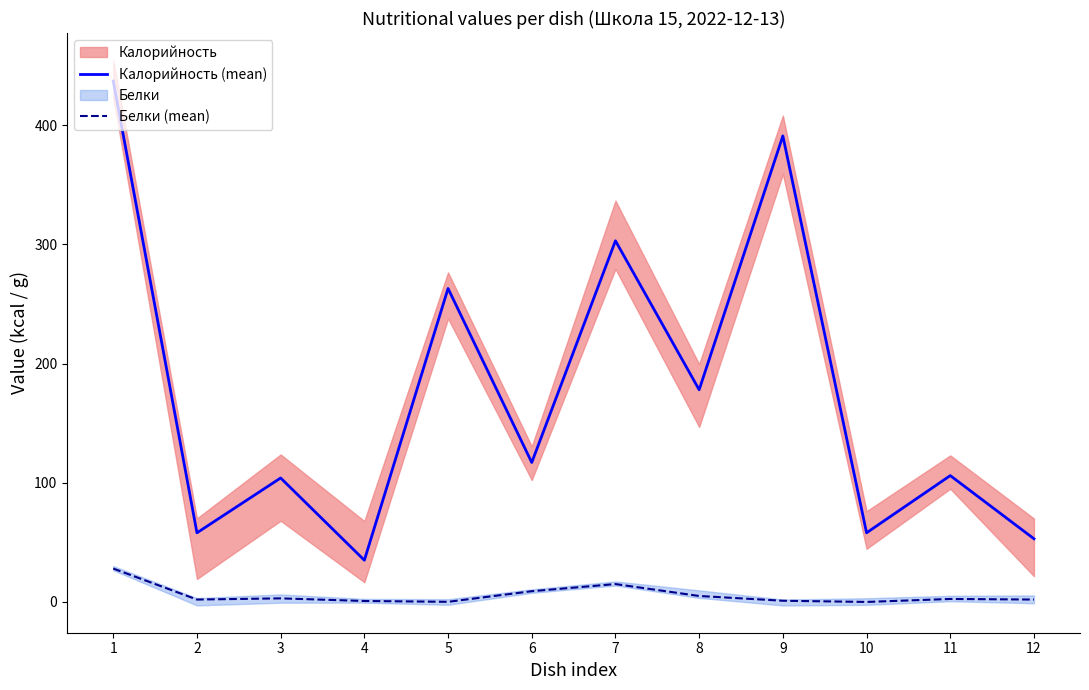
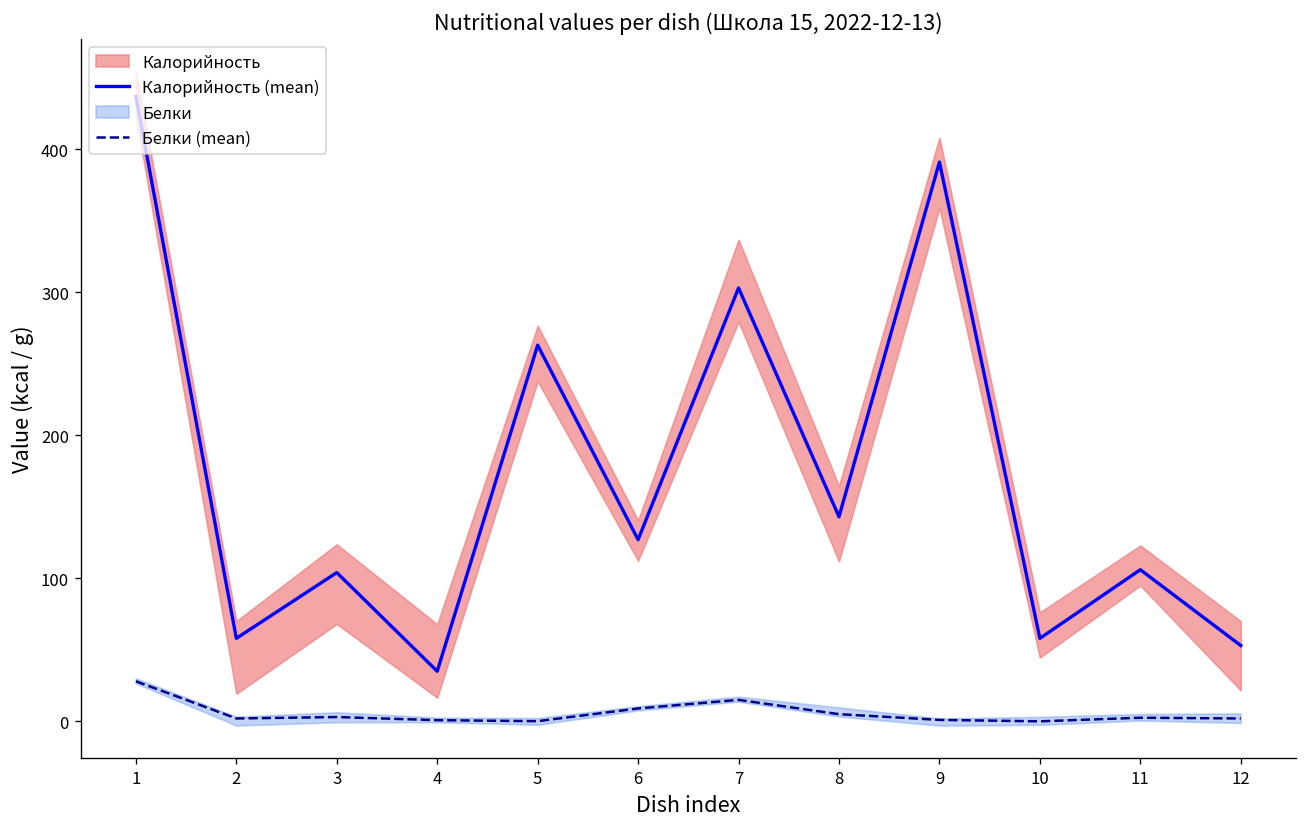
Калорийность (mean), 6: 117 -> 127
Калорийность (mean), 8: 178 -> 143
